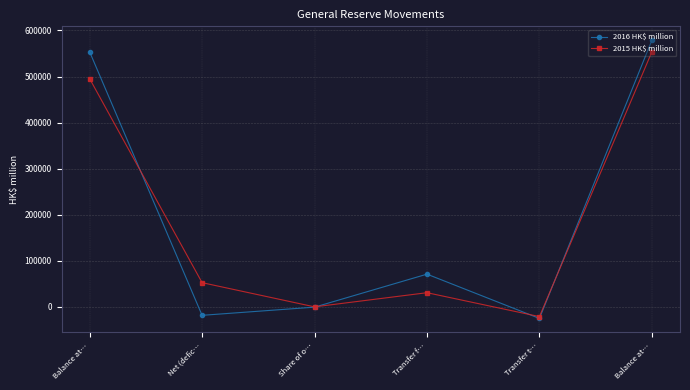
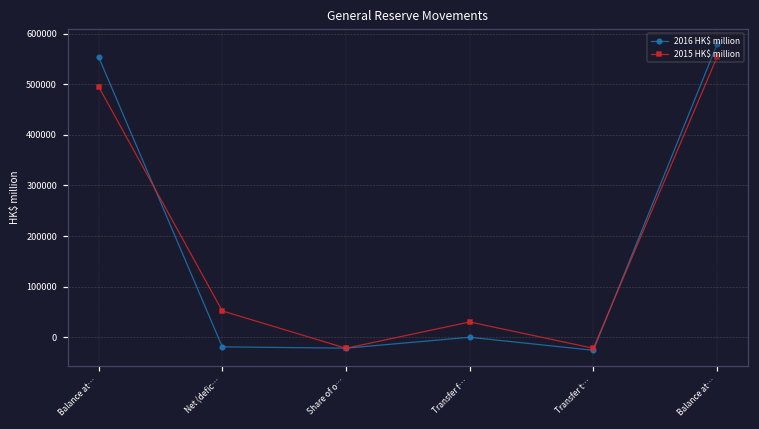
2016 HK$ million, Share of o…: 0 -> -20000
2015 HK$ million, Share of o…: 0 -> -20000
2016 HK$ million, Transfer f…: 70000 -> 0
